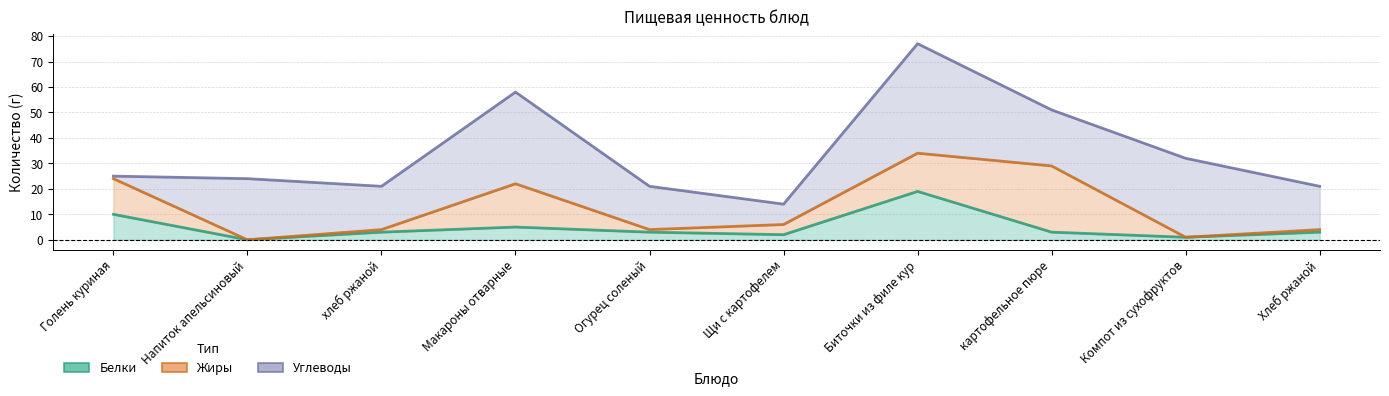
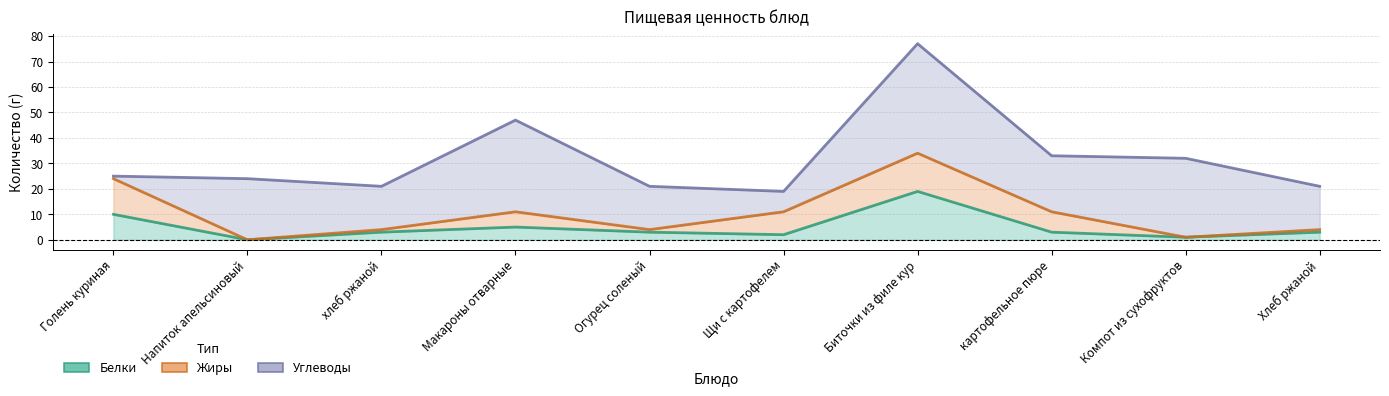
Жиры, Макароны отварные: 17 -> 6
Жиры, Щи с картофелем: 4 -> 9
Жиры, картофельное пюре: 26 -> 8
